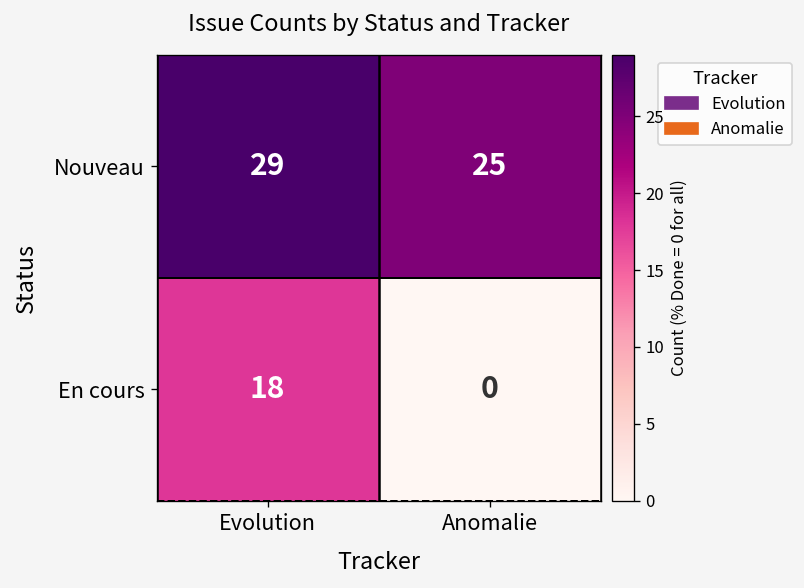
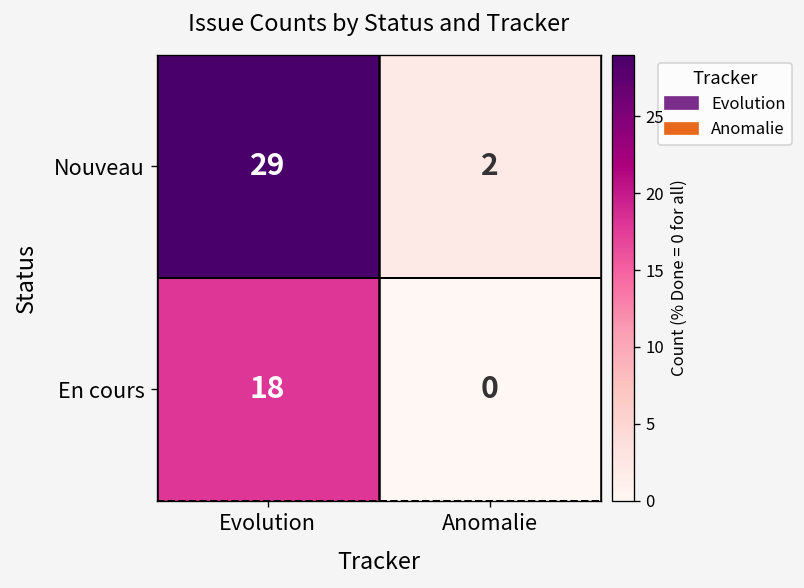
Nouveau, Anomalie: 25 -> 2
